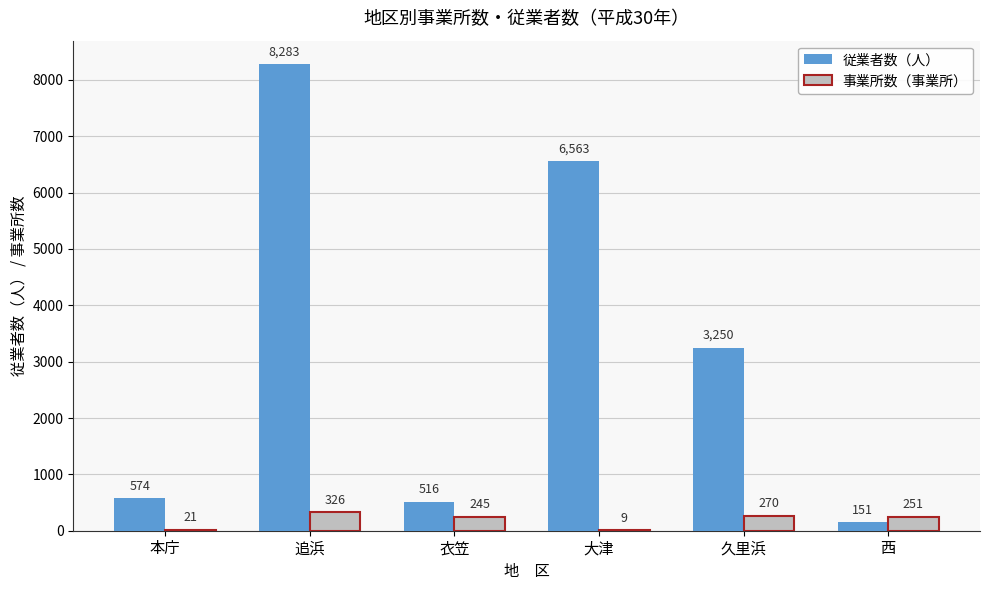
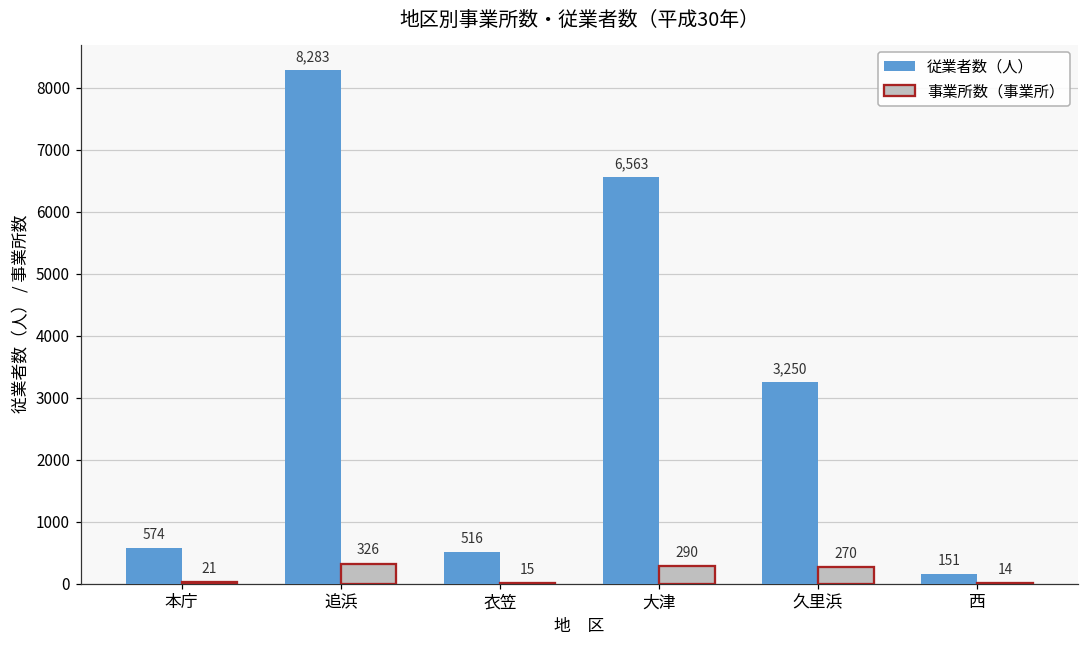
事業所数（事業所）, 衣笠: 245 -> 15
事業所数（事業所）, 大津: 9 -> 290
事業所数（事業所）, 西: 251 -> 14
